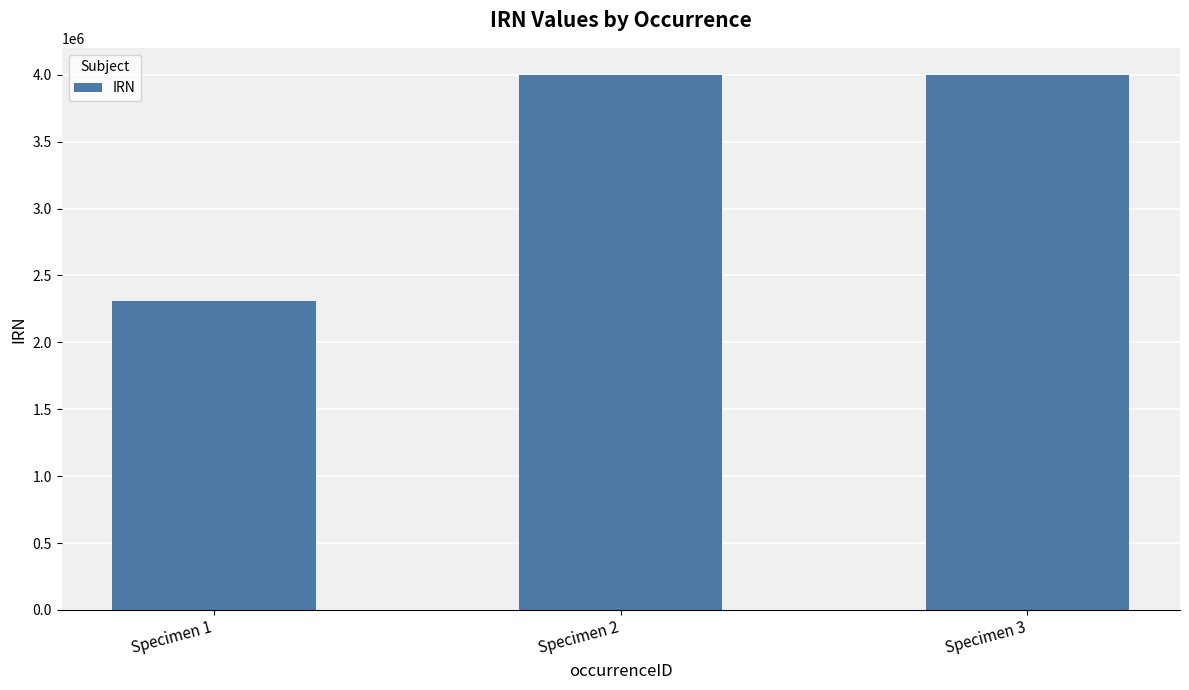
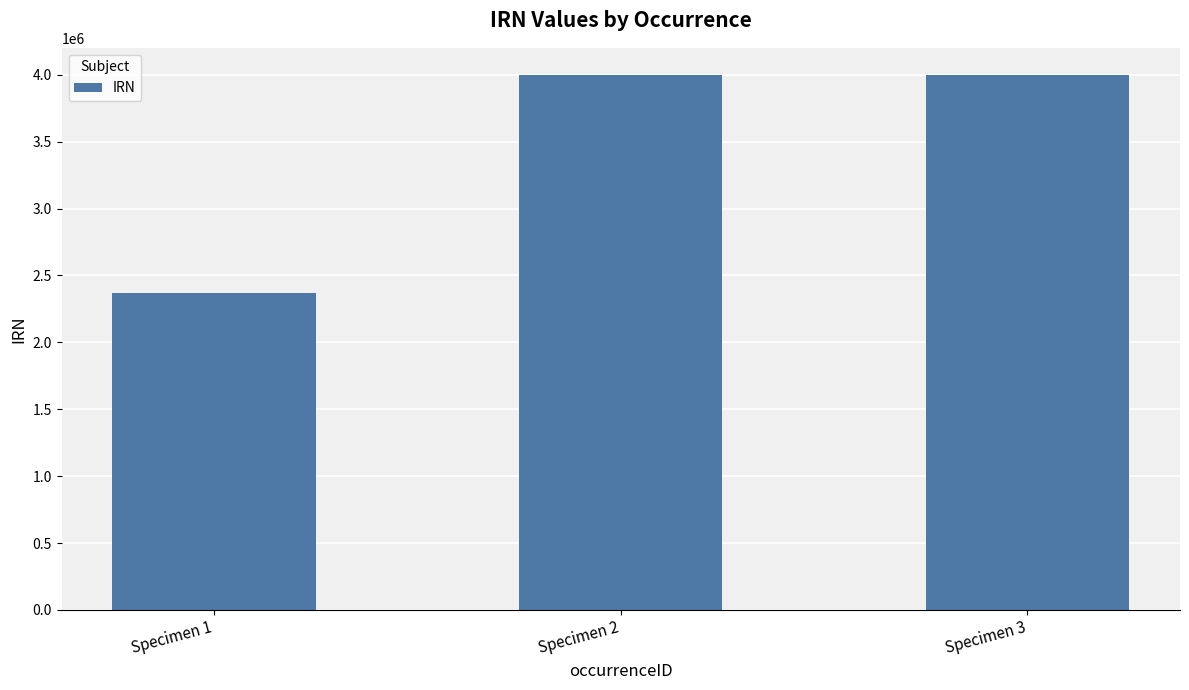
Specimen 1: 2310000 -> 2370000
